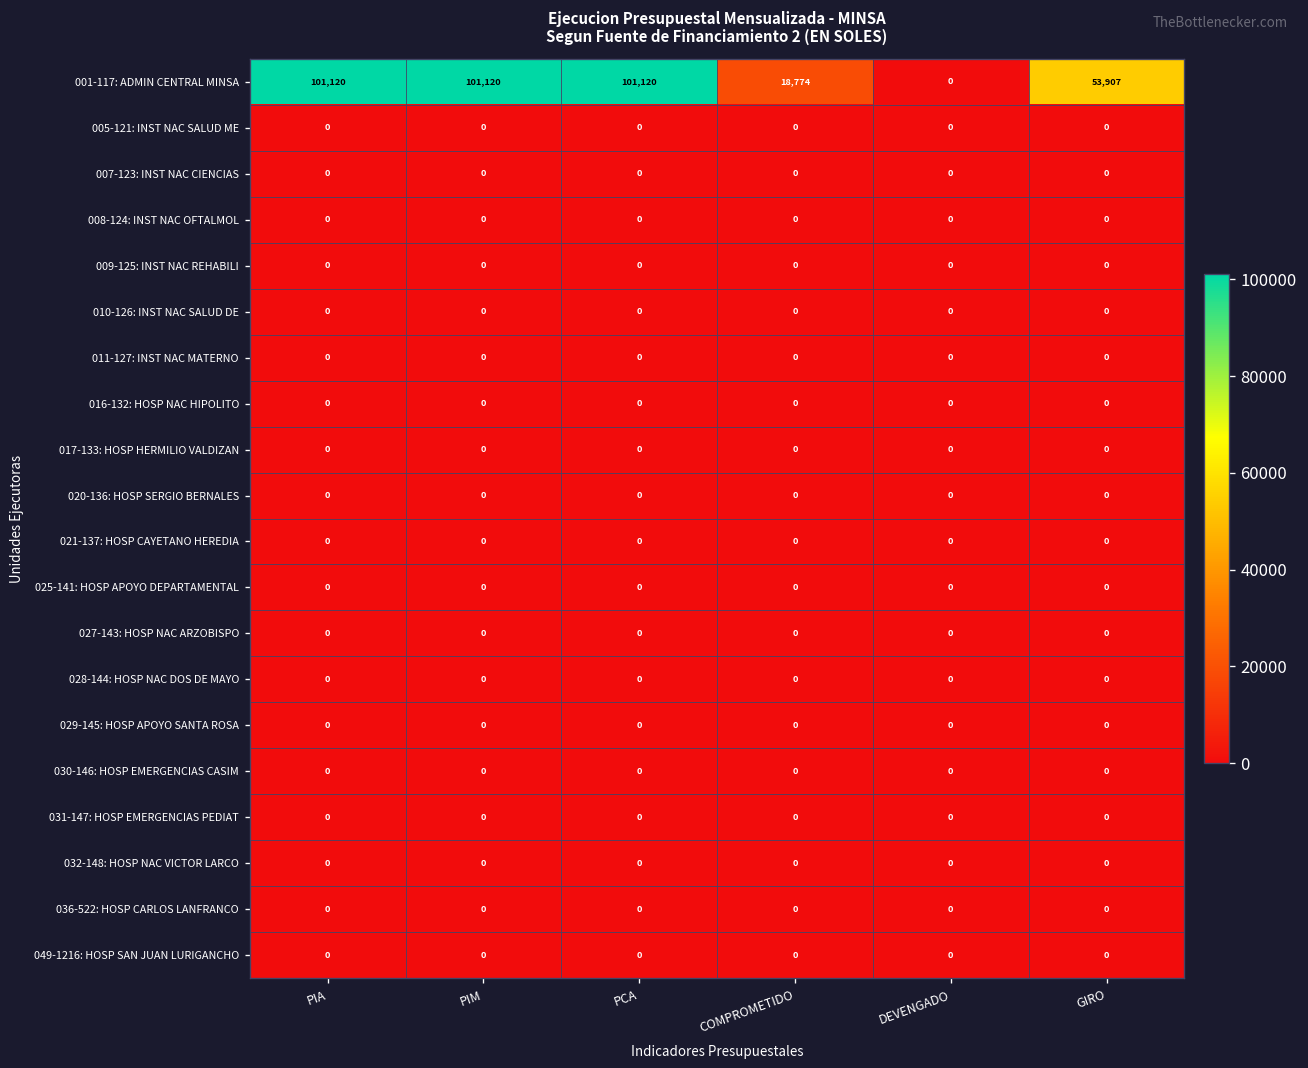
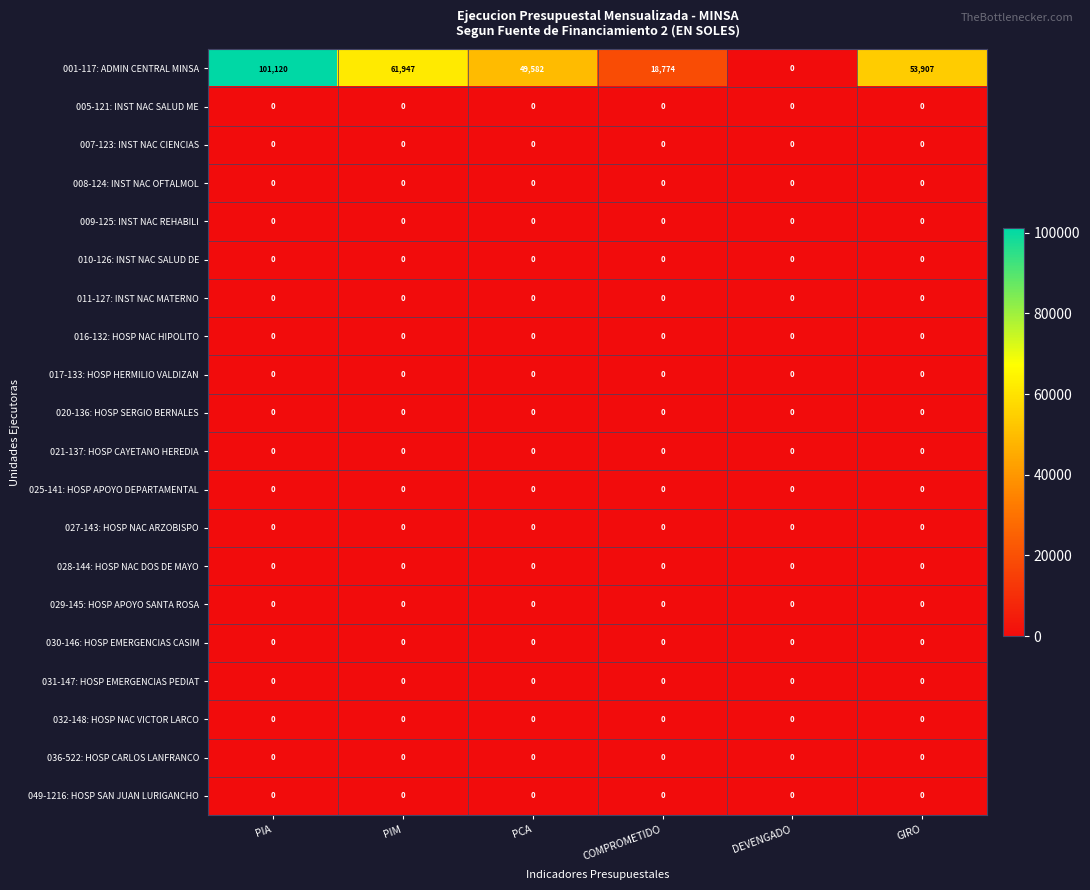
001-117: ADMIN CENTRAL MINSA, PIM: 101,120 -> 61,947
001-117: ADMIN CENTRAL MINSA, PCA: 101,120 -> 49,582
